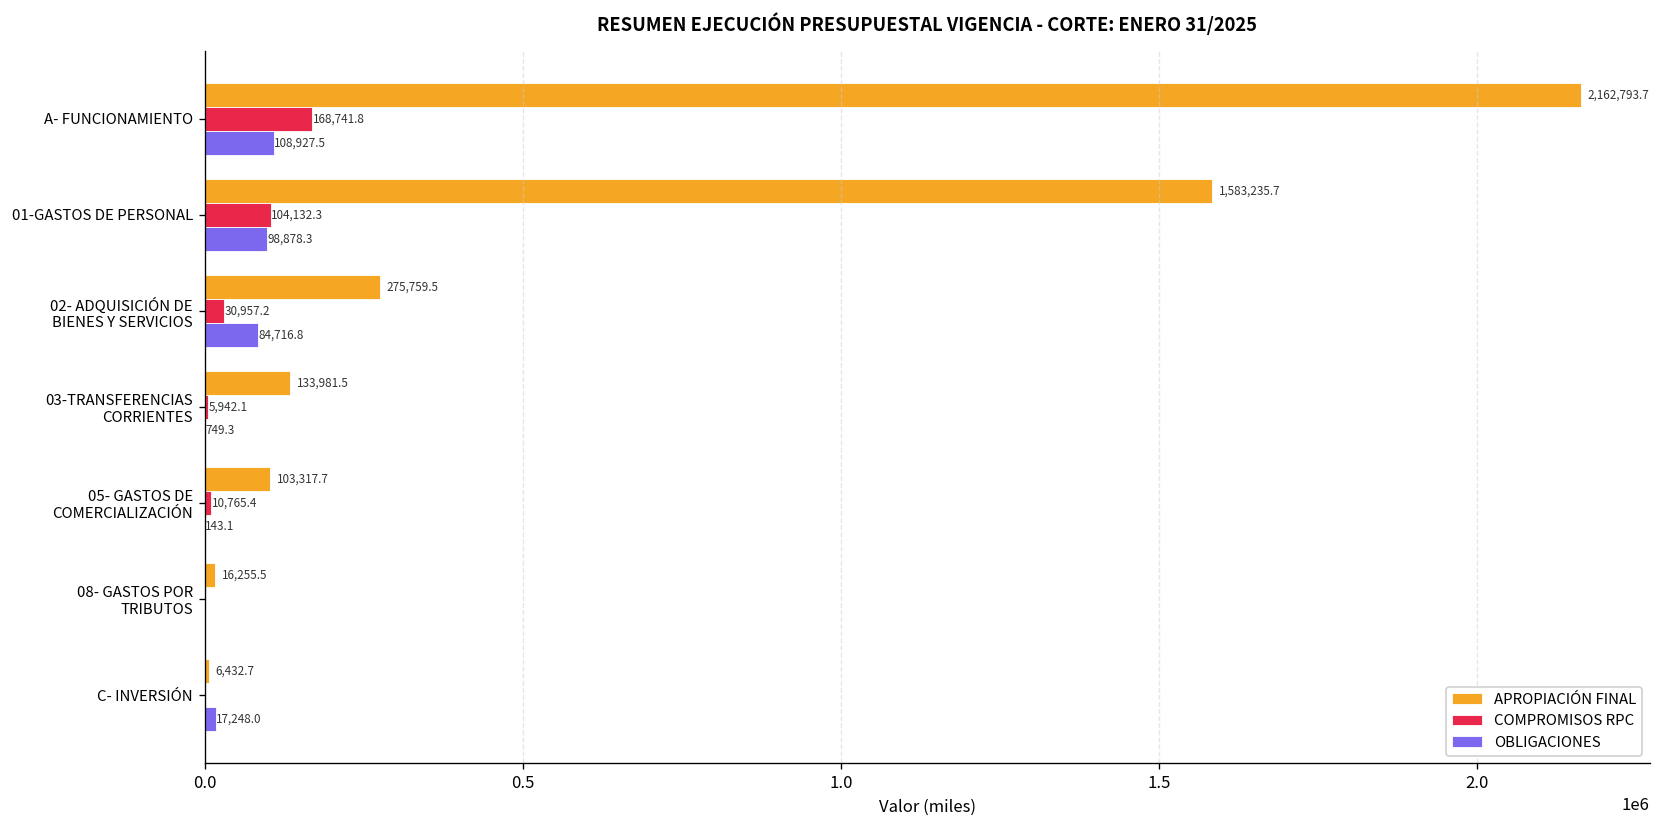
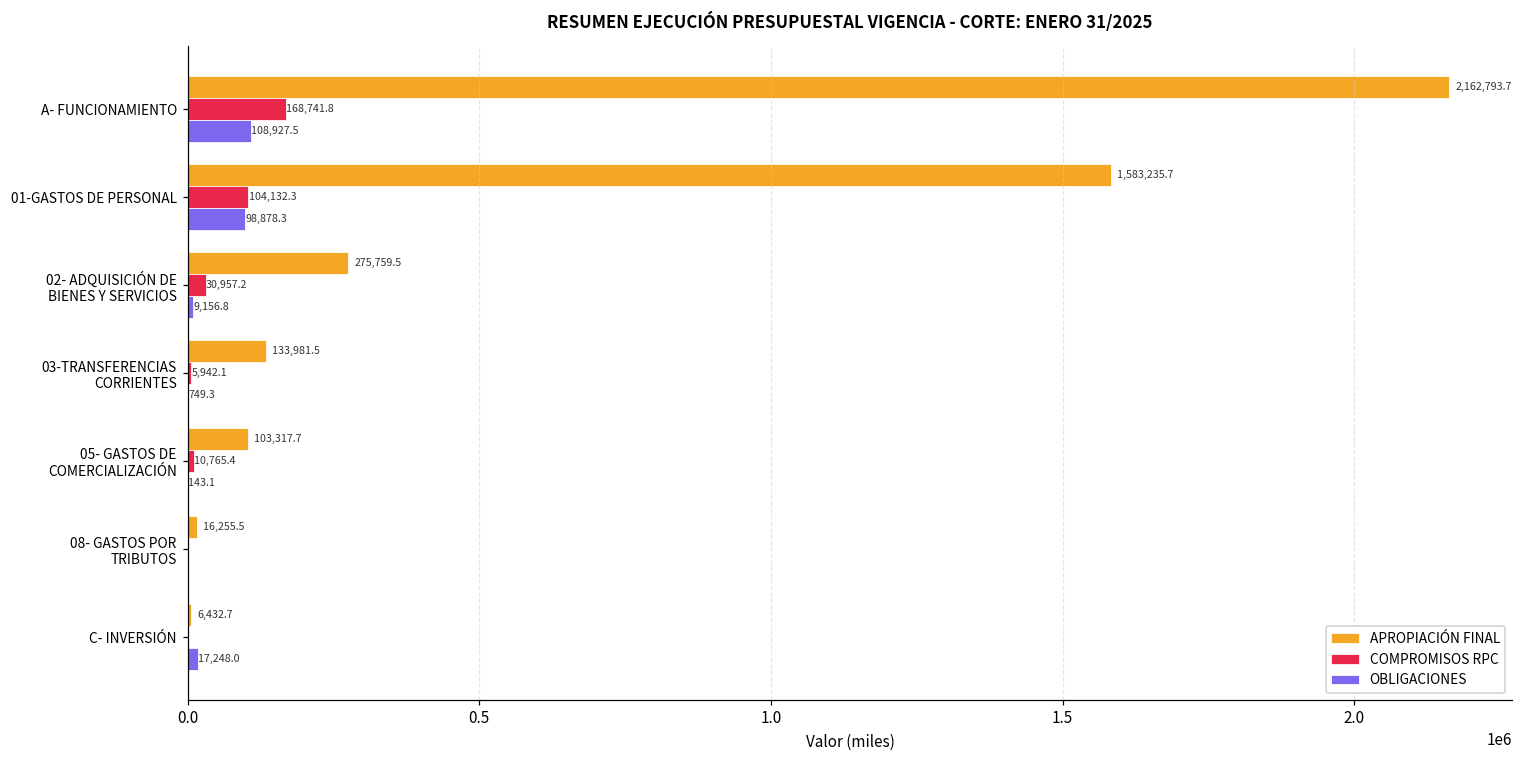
OBLIGACIONES, 02- ADQUISICIÓN DE BIENES Y SERVICIOS: 84,716.8 -> 9,156.8
